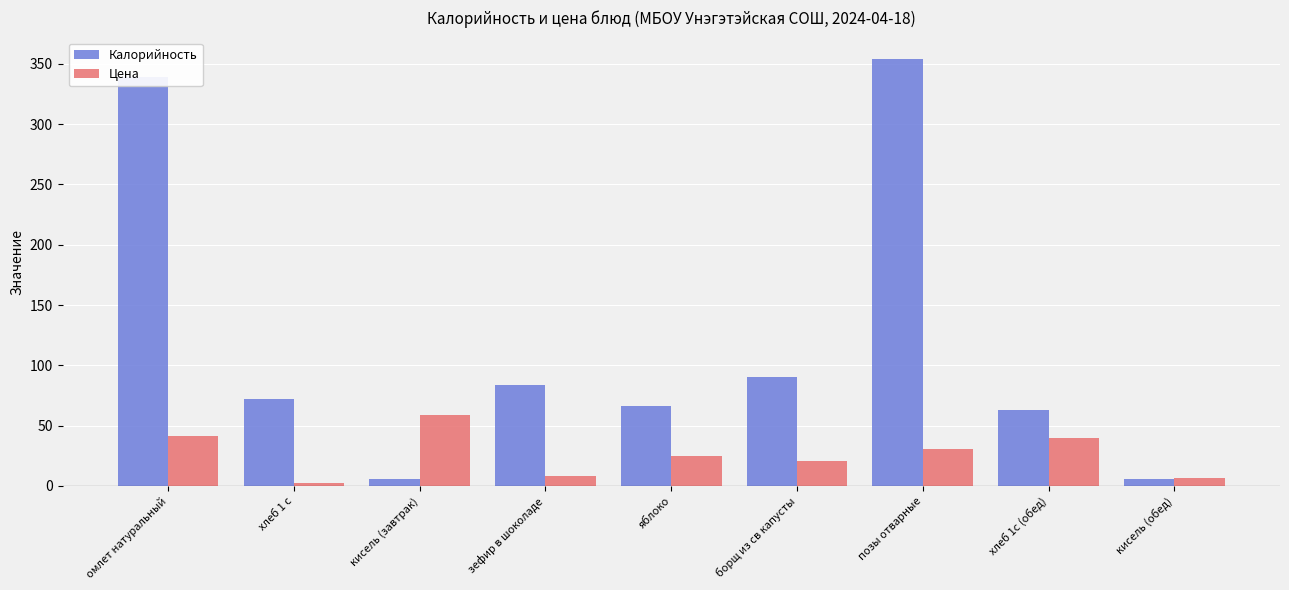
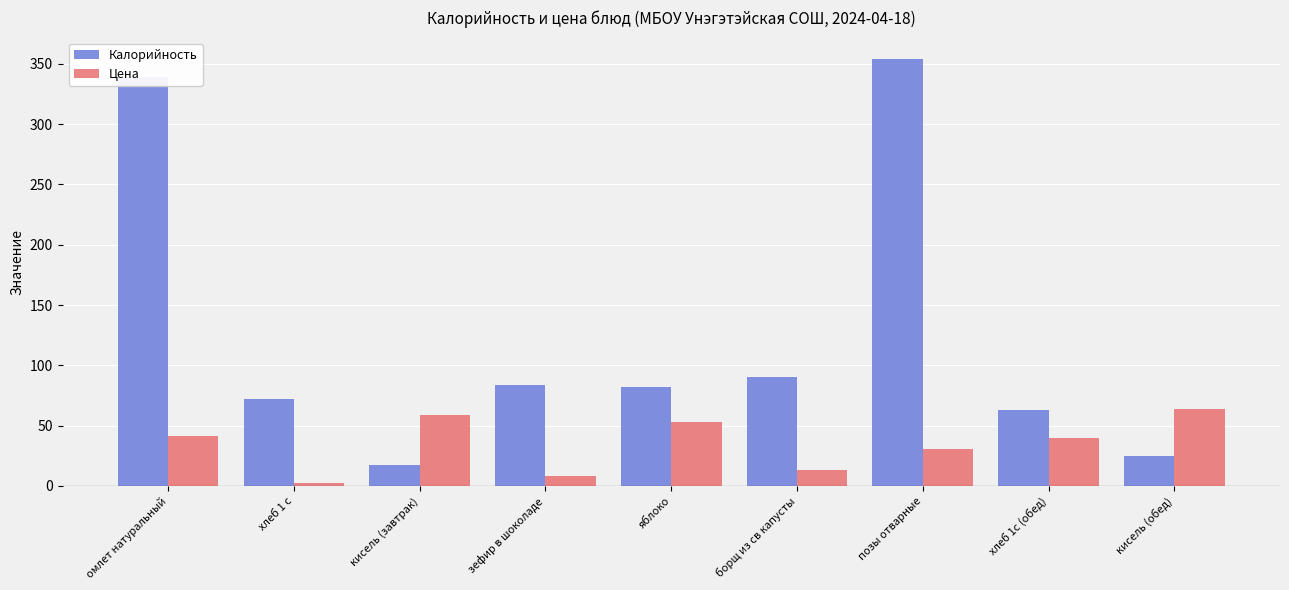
Калорийность, кисель (завтрак): 6 -> 17
Калорийность, яблоко: 66 -> 82
Цена, яблоко: 25 -> 53
Цена, борщ из св капусты: 21 -> 13
Калорийность, кисель (обед): 6 -> 25
Цена, кисель (обед): 7 -> 64
